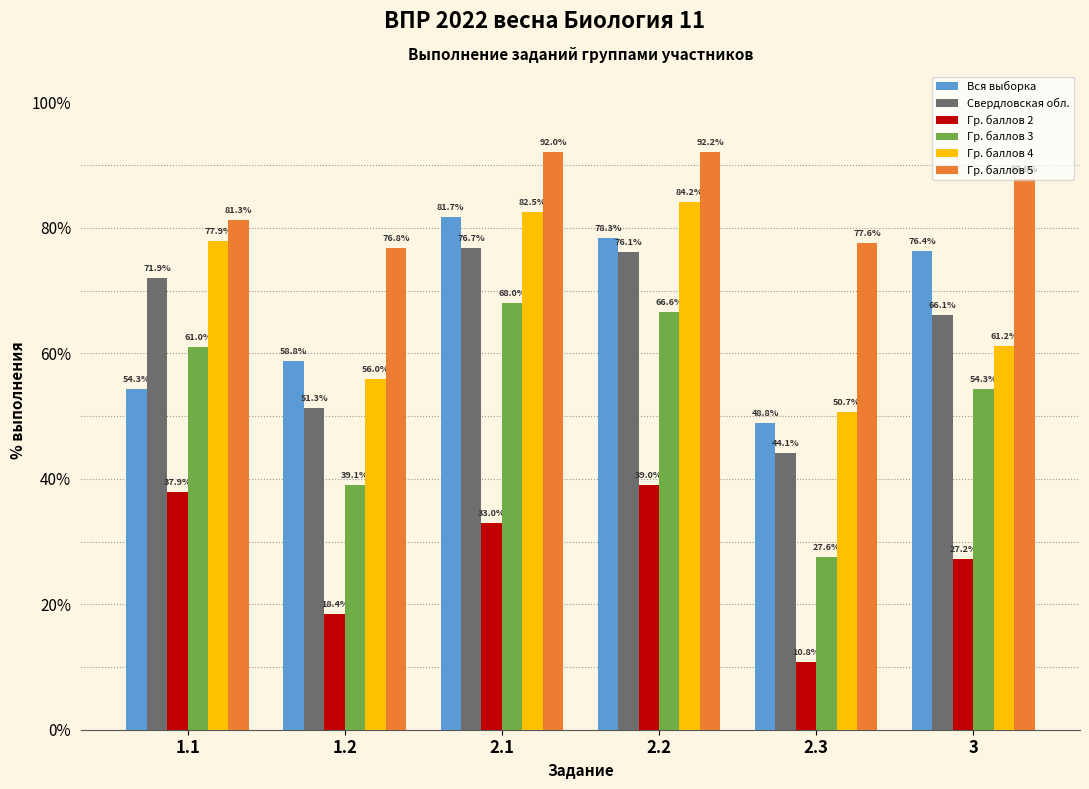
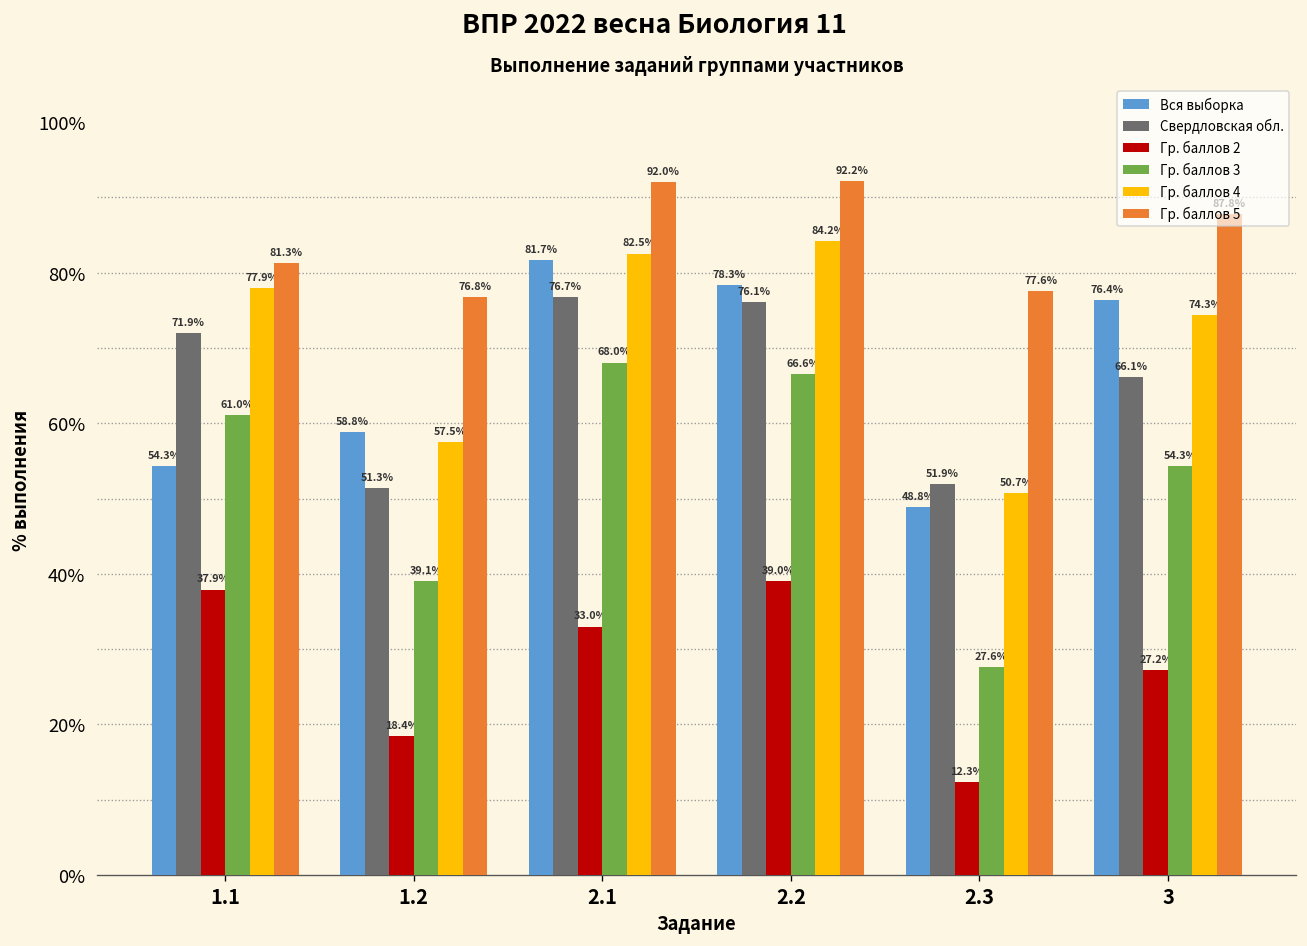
Гр. баллов 4, 1.2: 56.0% -> 57.5%
Свердловская обл., 2.3: 44.1% -> 51.9%
Гр. баллов 2, 2.3: 10.8% -> 12.3%
Гр. баллов 4, 3: 61.2% -> 74.3%
